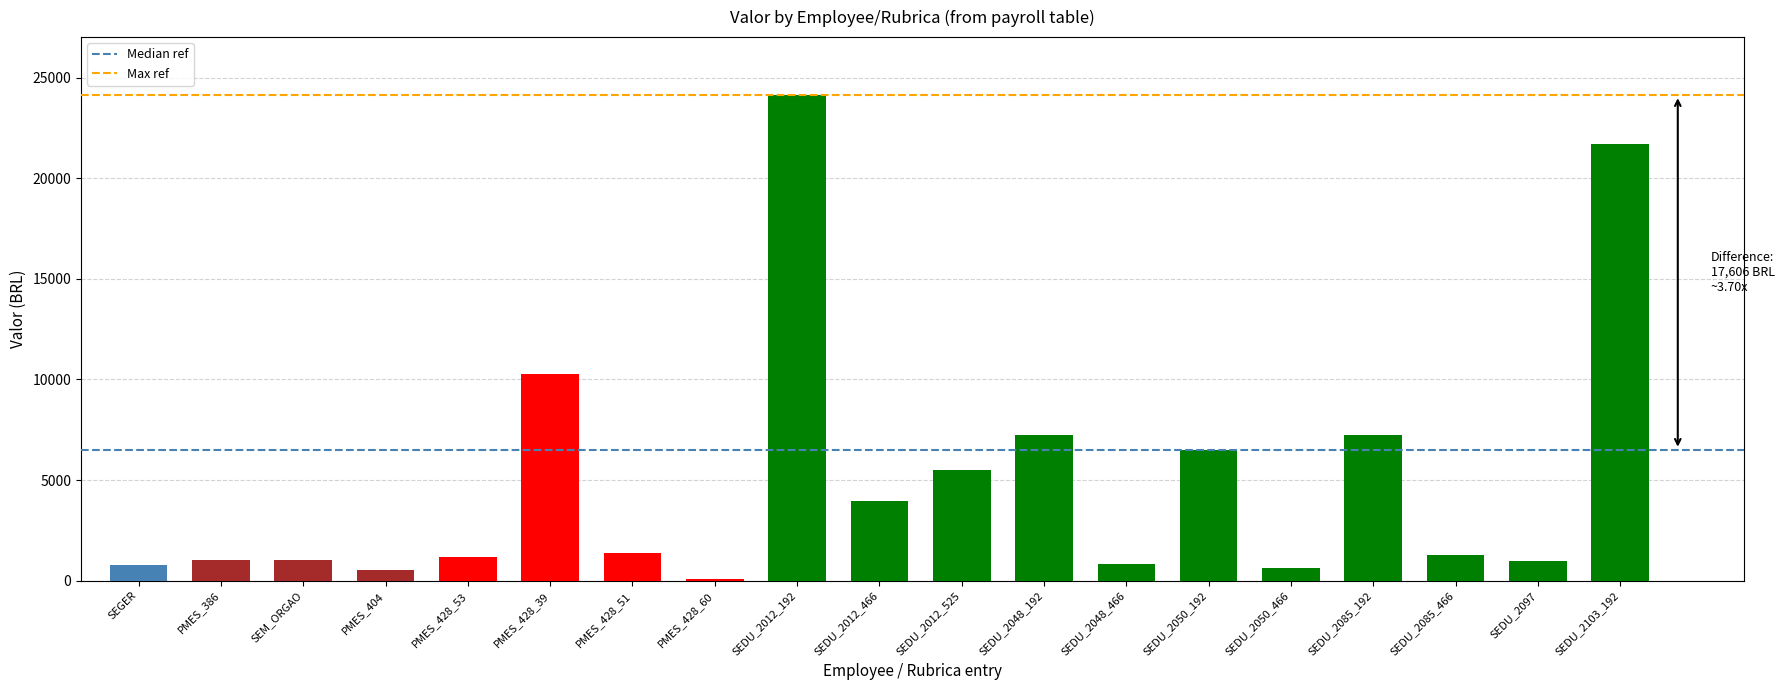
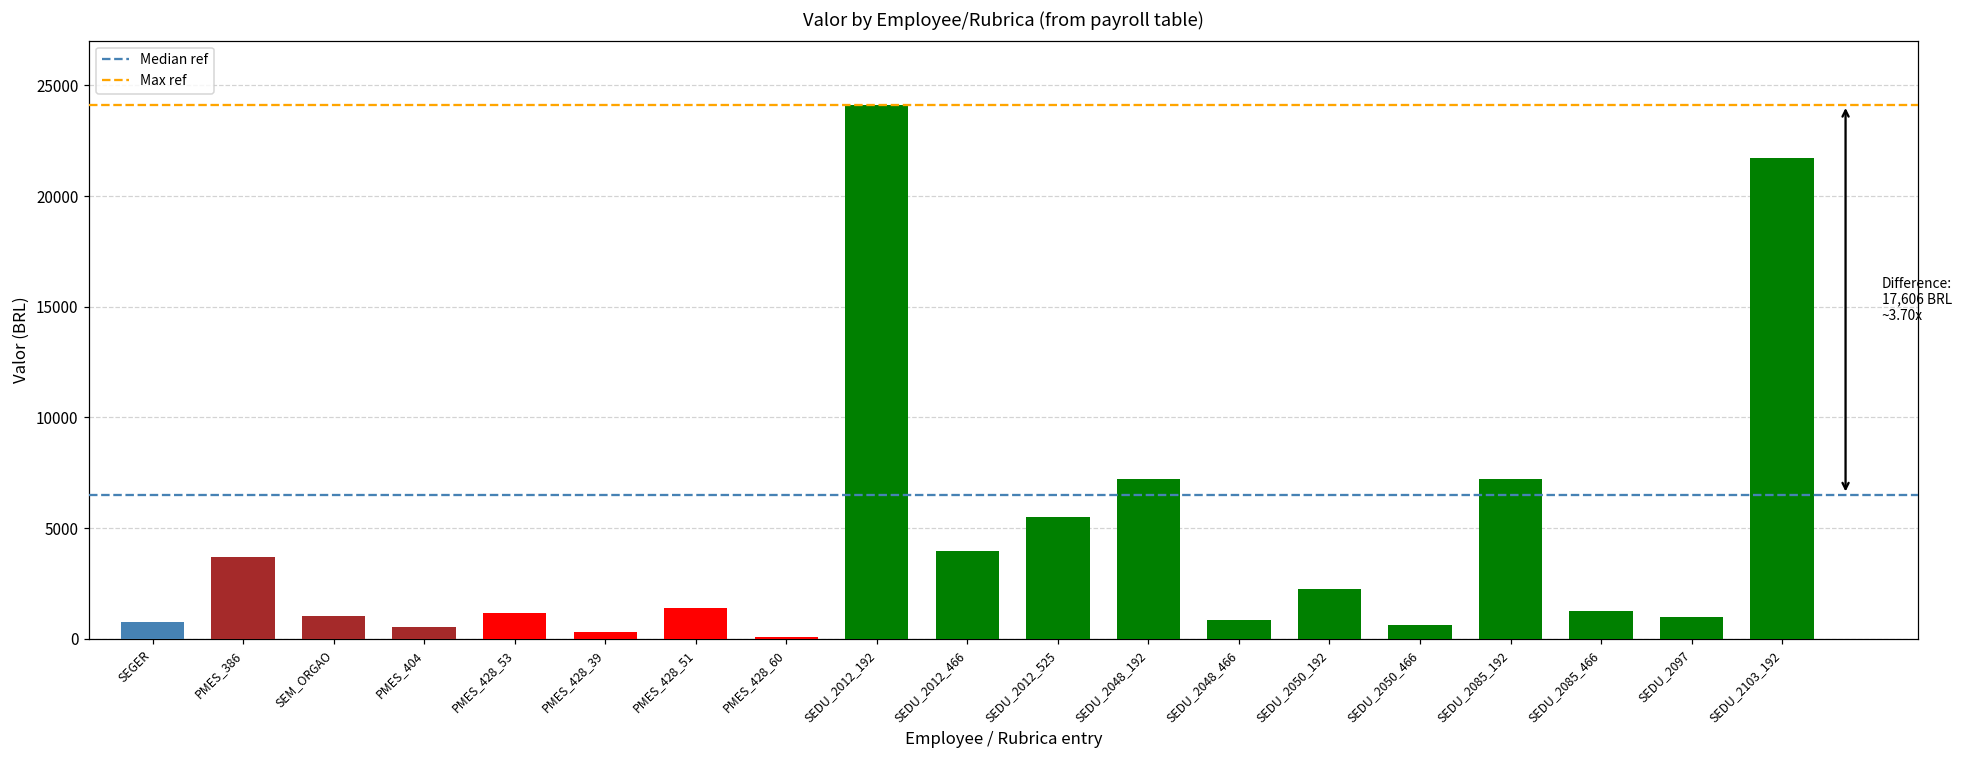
PMES_386: 1000 -> 3700
PMES_428_39: 10300 -> 300
SEDU_2050_192: 6500 -> 2300
